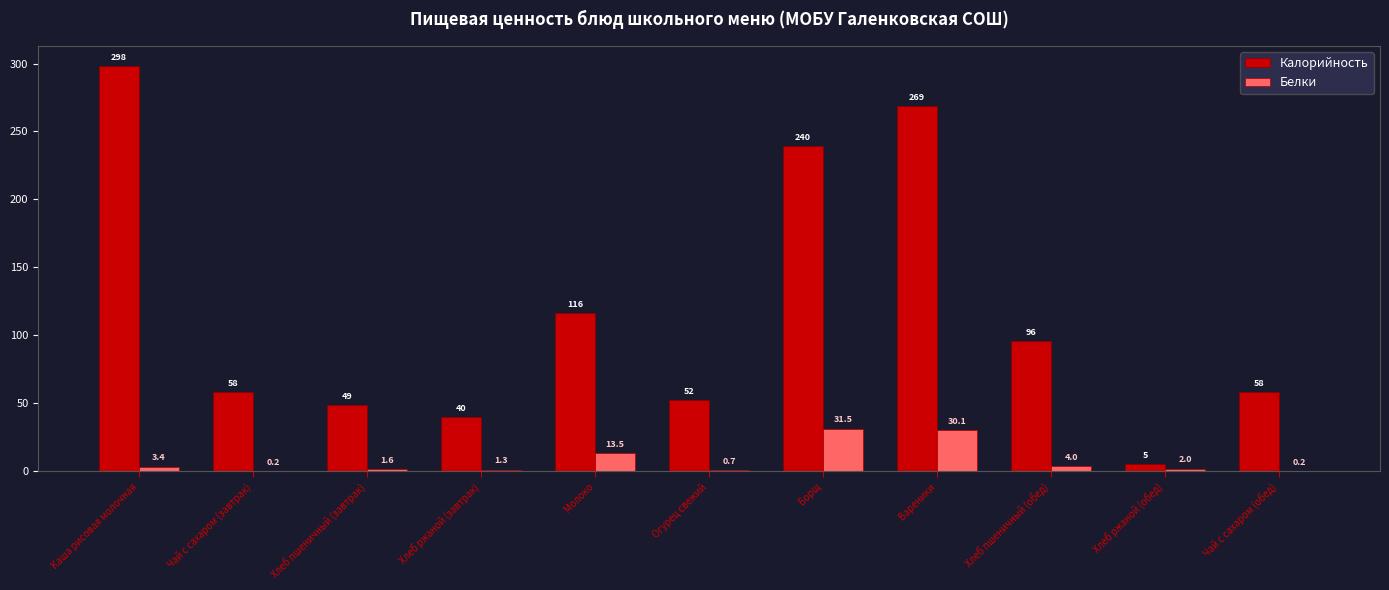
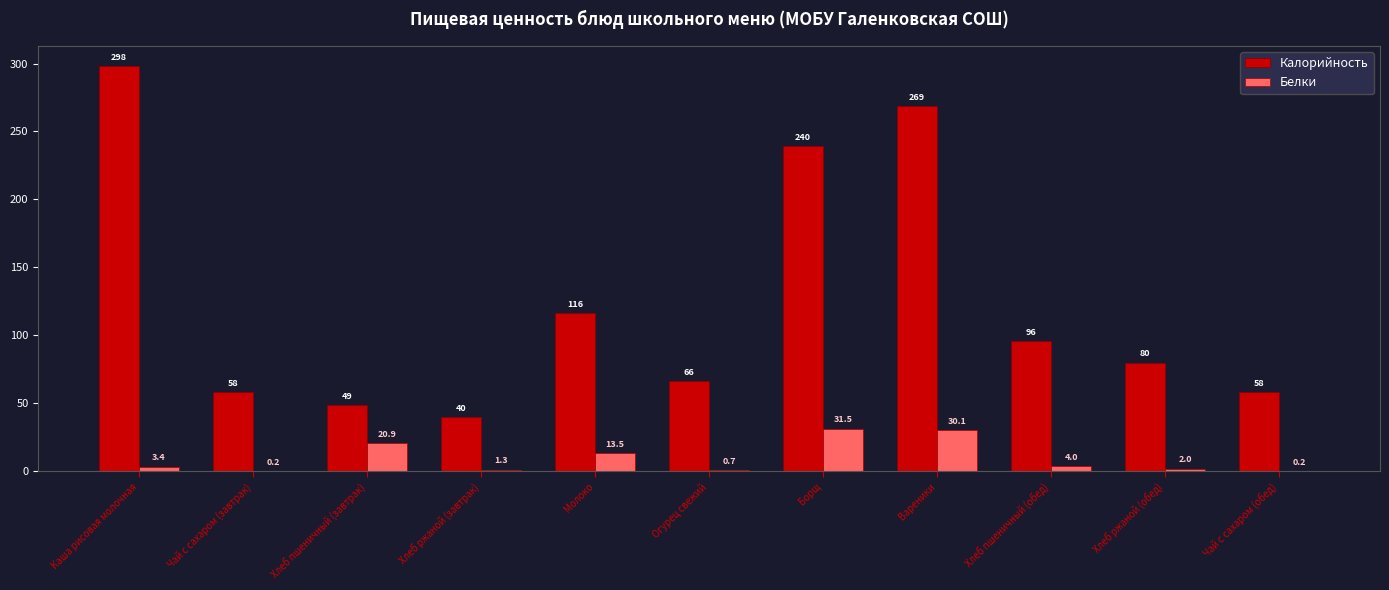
Белки, Хлеб пшеничный (завтрак): 1.6 -> 20.9
Калорийность, Огурец свежий: 52 -> 66
Калорийность, Хлеб ржаной (обед): 5 -> 80
